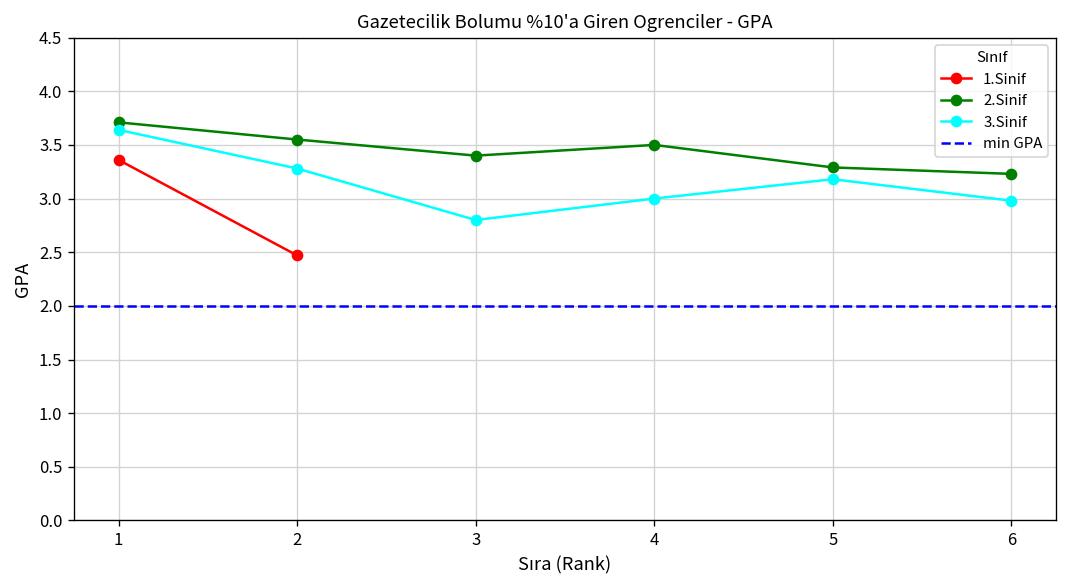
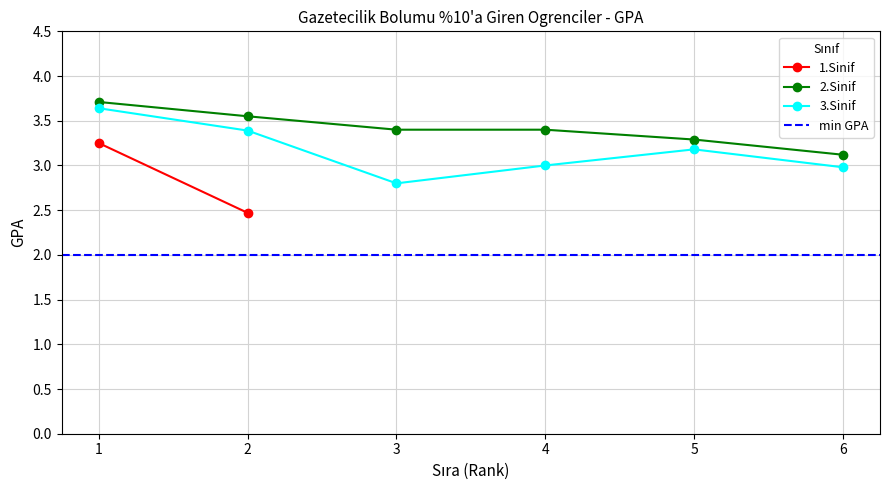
1.Sinif, 1: 3.4 -> 3.3
3.Sinif, 2: 3.3 -> 3.4
2.Sinif, 4: 3.5 -> 3.4
2.Sinif, 6: 3.2 -> 3.1
